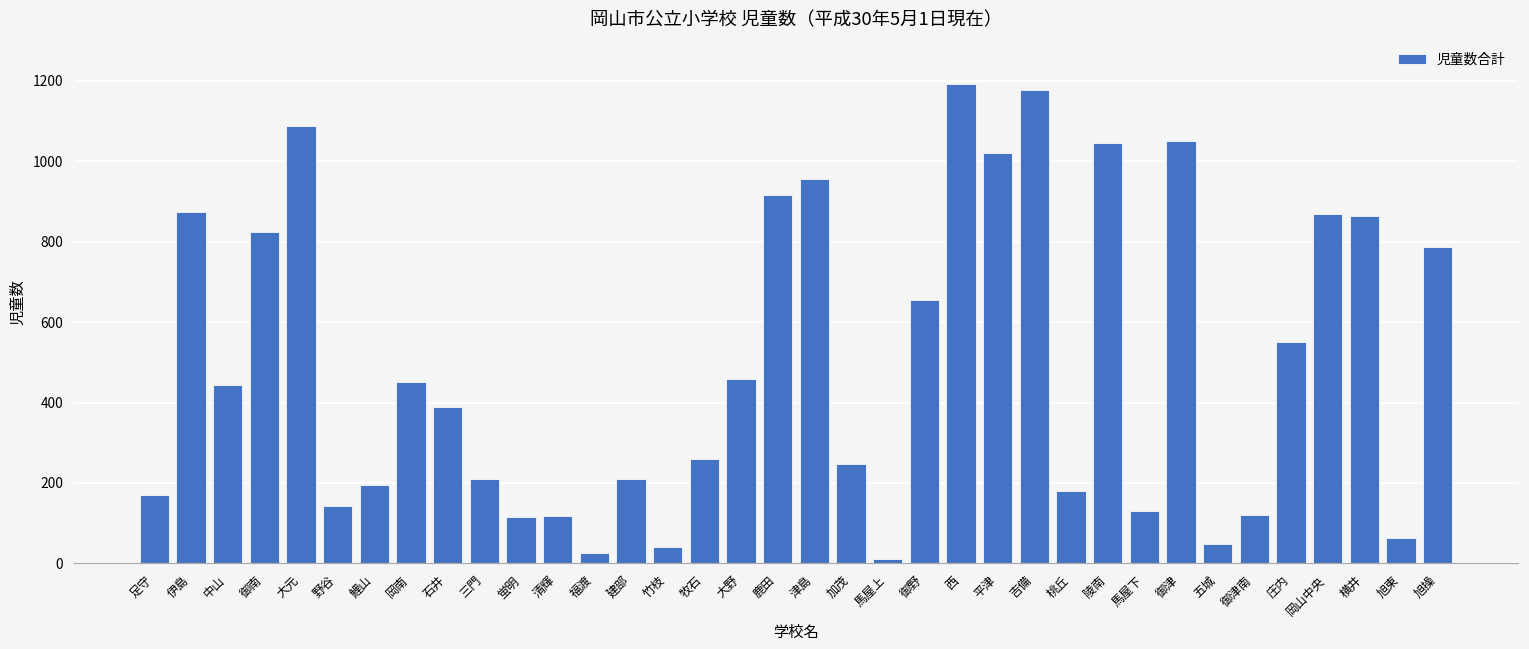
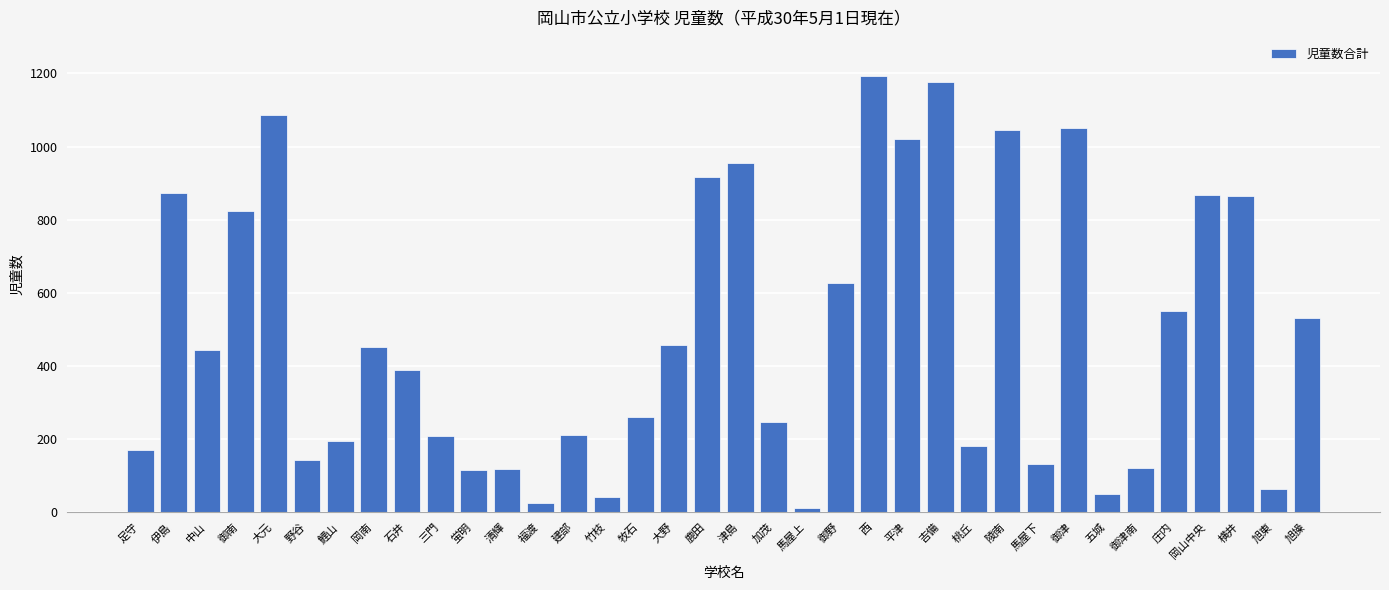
御野: 660 -> 630
旭操: 790 -> 530
